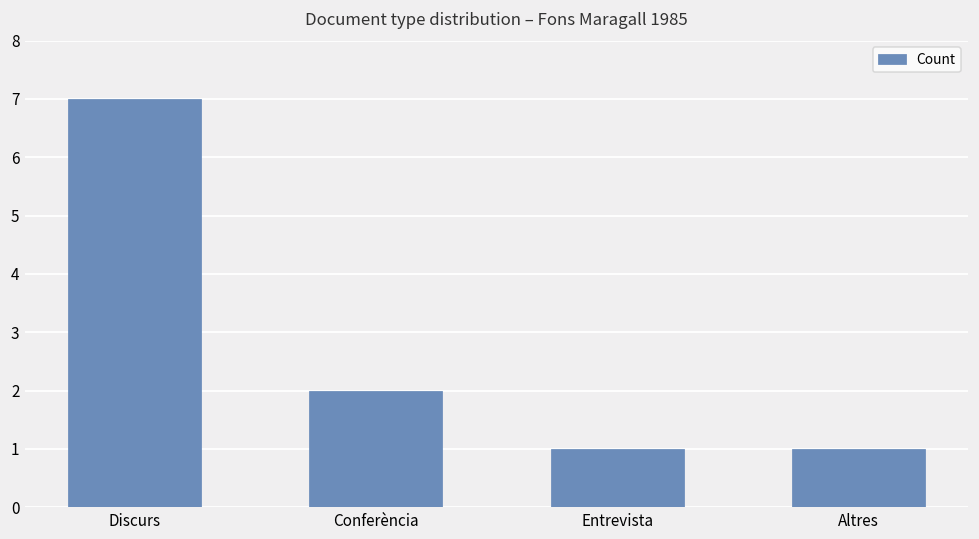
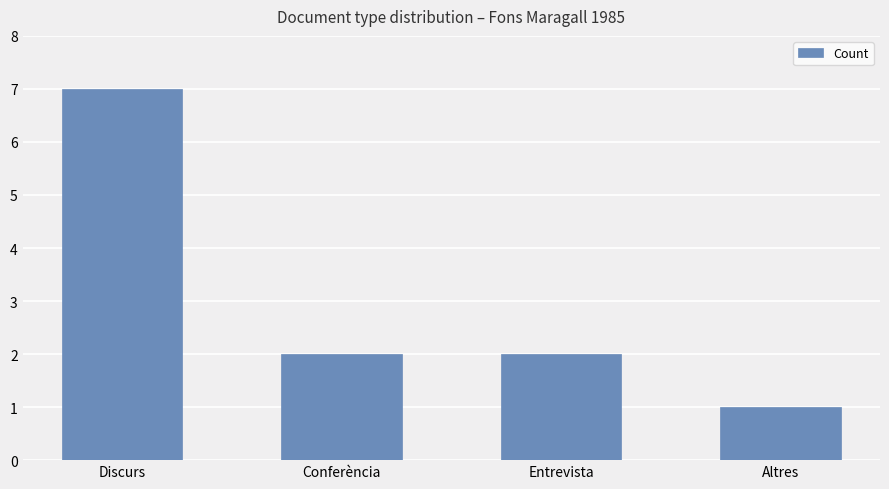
Entrevista: 1 -> 2
